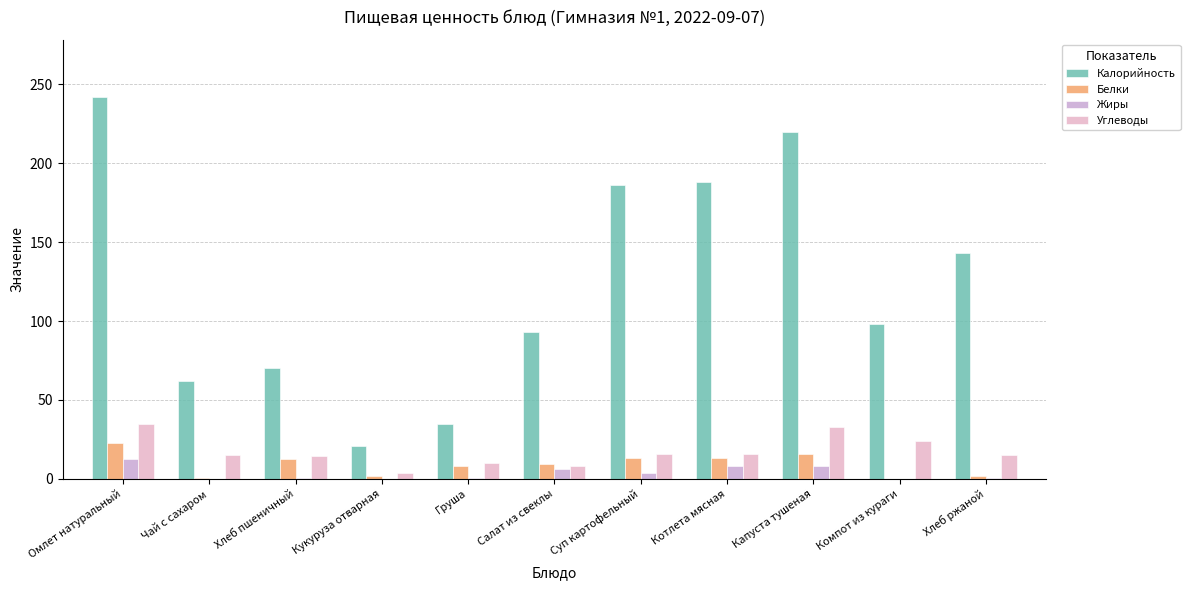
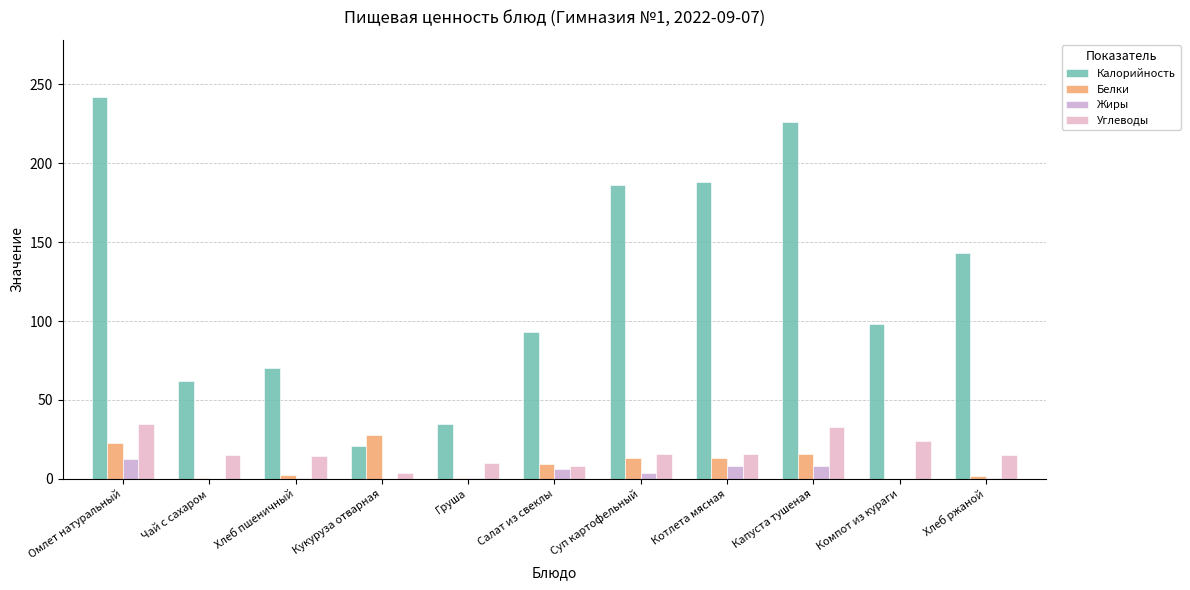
Белки, Хлеб пшеничный: 12 -> 2
Белки, Кукуруза отварная: 2 -> 28
Белки, Груша: 8 -> 0
Калорийность, Капуста тушеная: 220 -> 226
